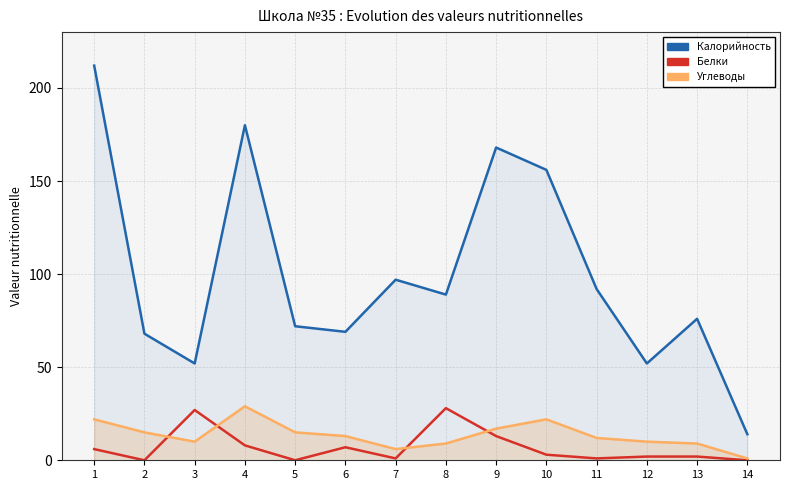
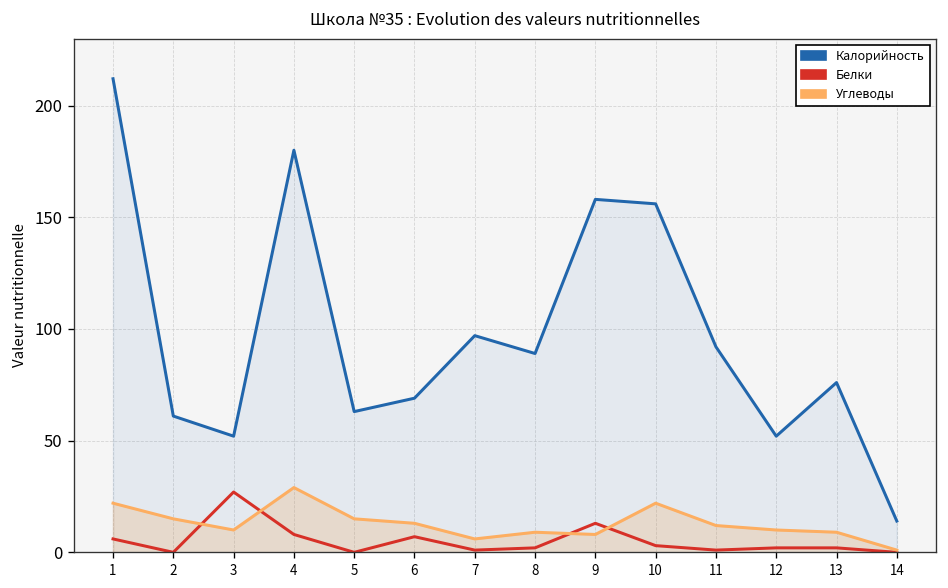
Калорийность, 2: 68 -> 61
Калорийность, 5: 72 -> 63
Белки, 8: 28 -> 2
Калорийность, 9: 168 -> 158
Углеводы, 9: 17 -> 8
